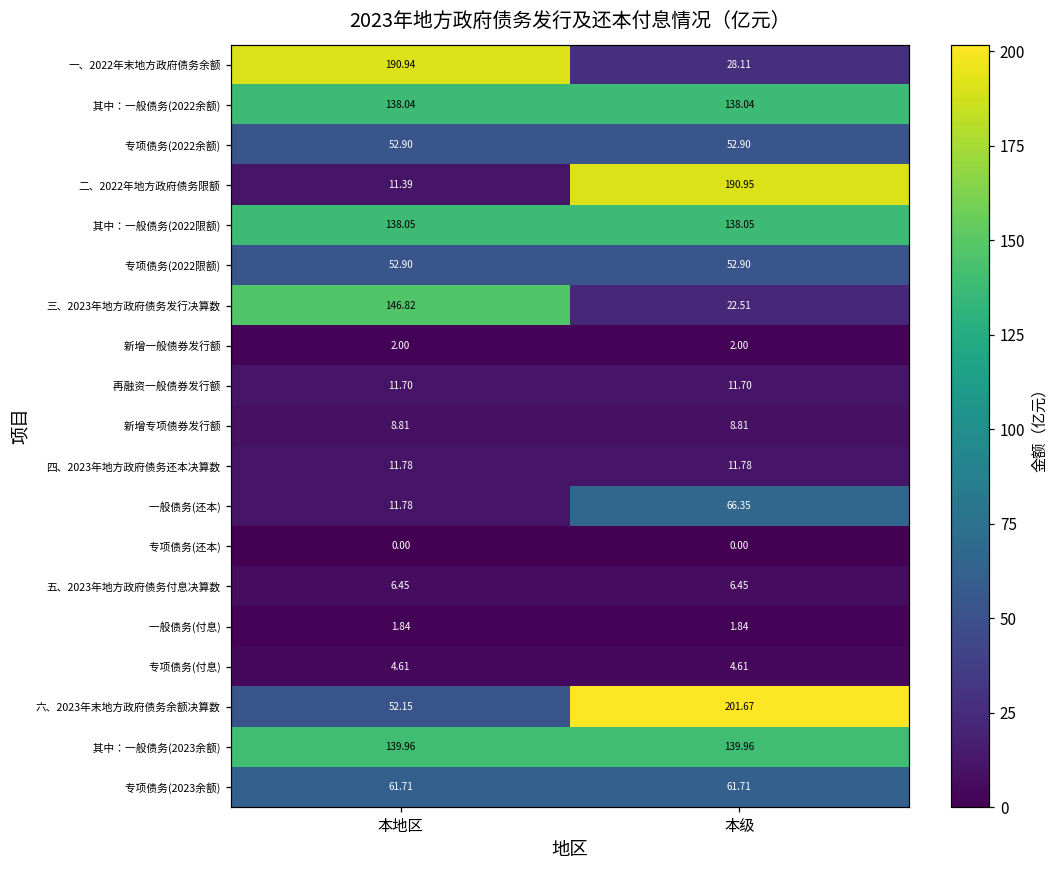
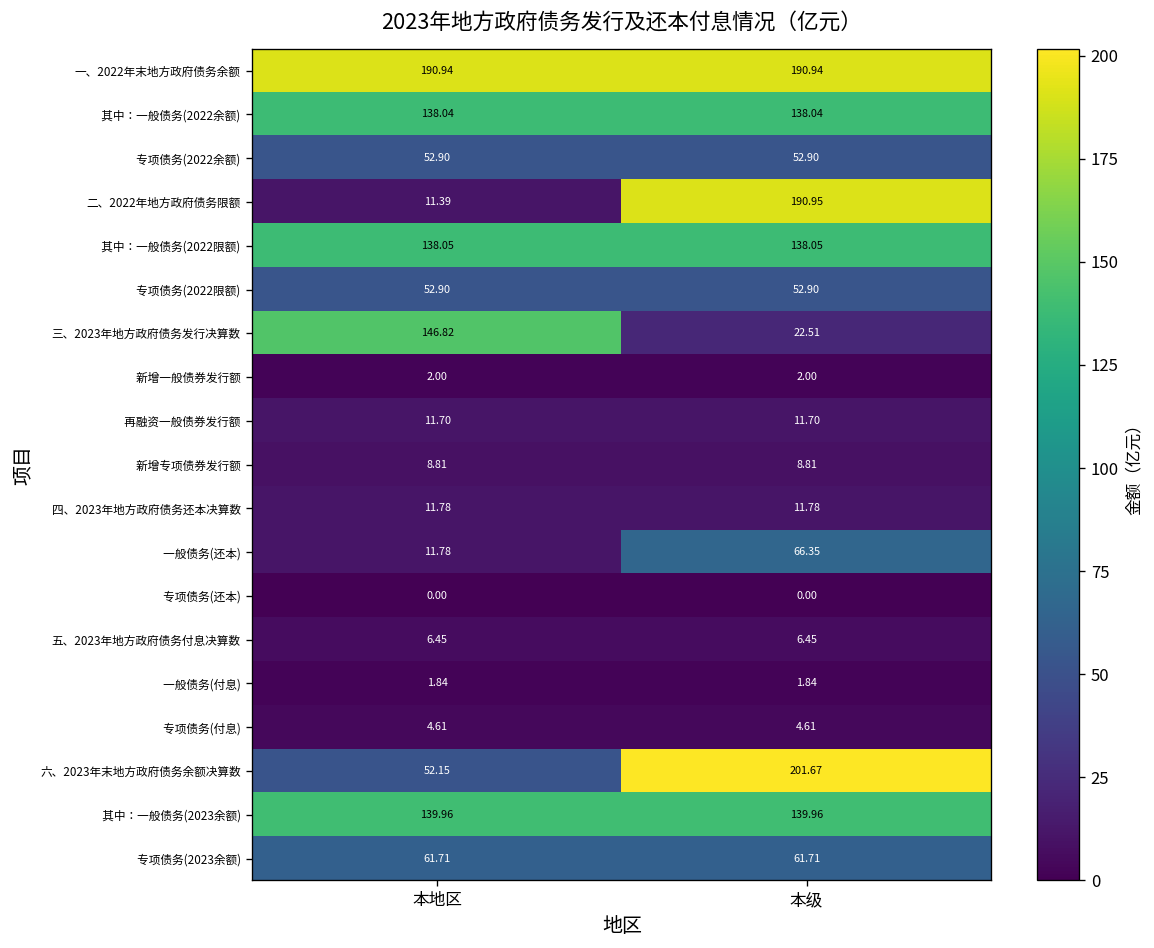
一、2022年末地方政府债务余额, 本级: 28.11 -> 190.94
